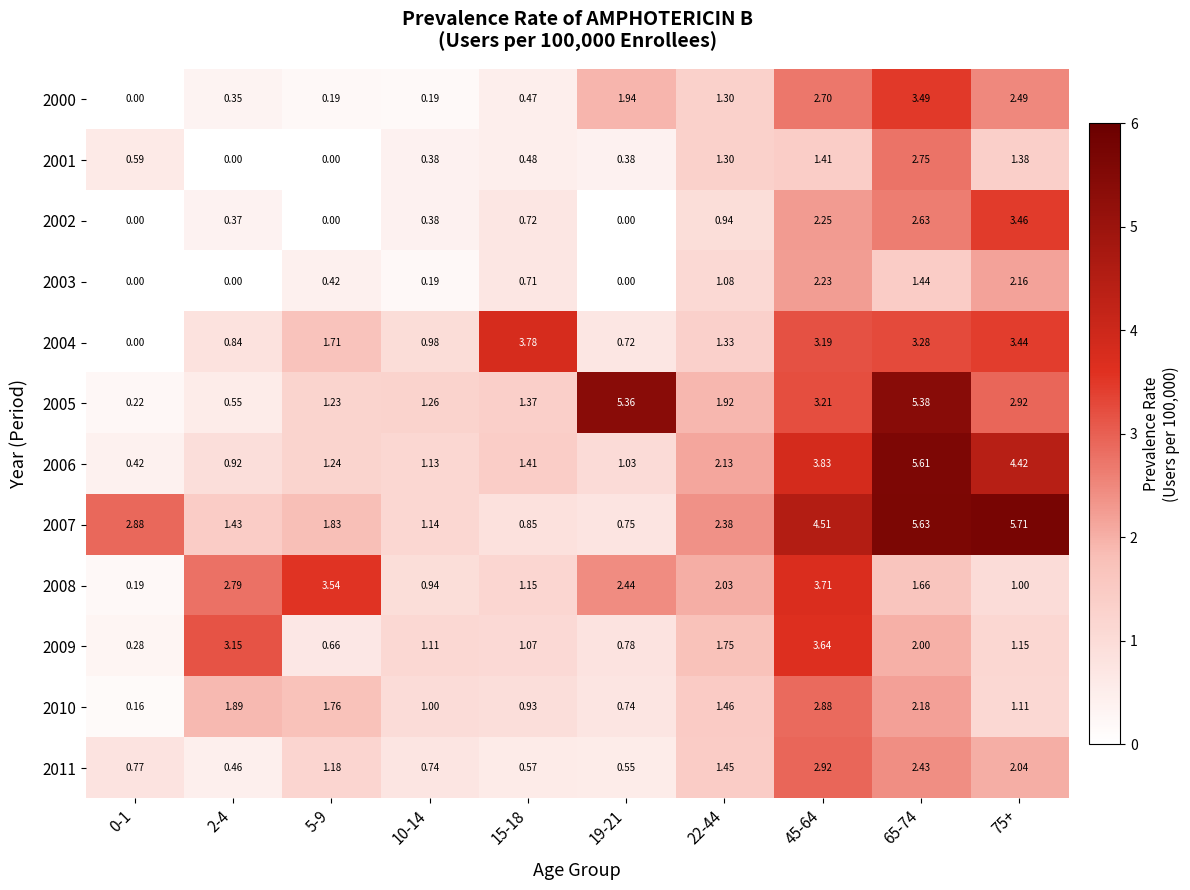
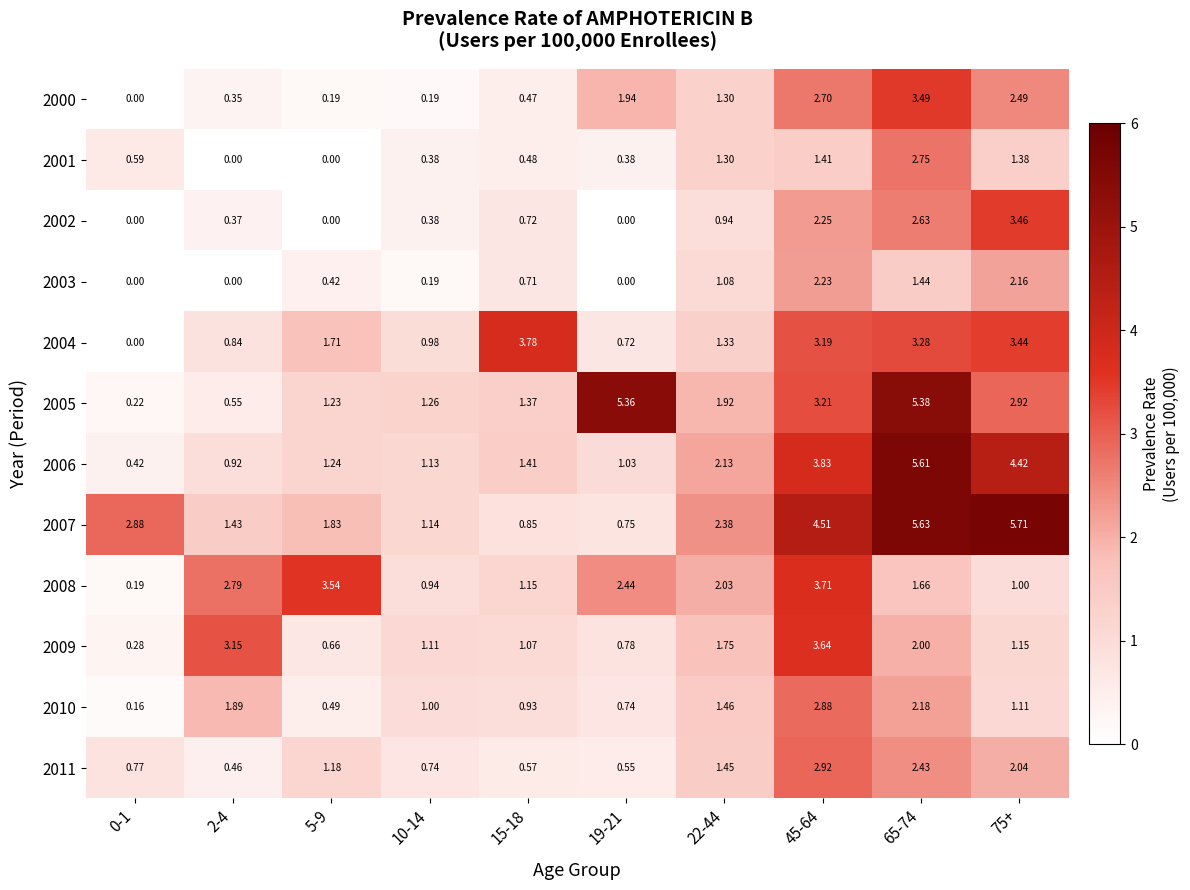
2010, 5-9: 1.76 -> 0.49
